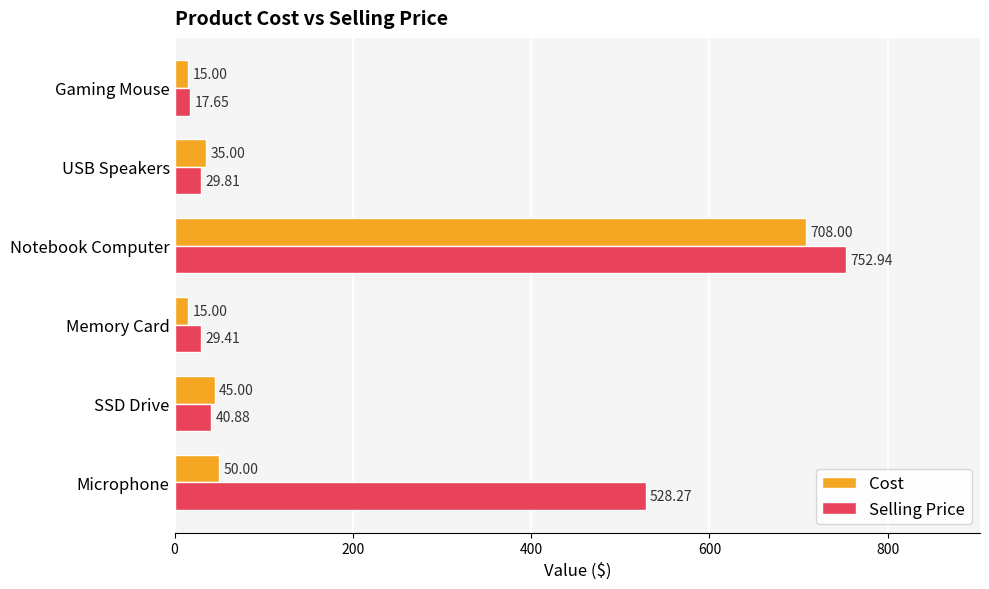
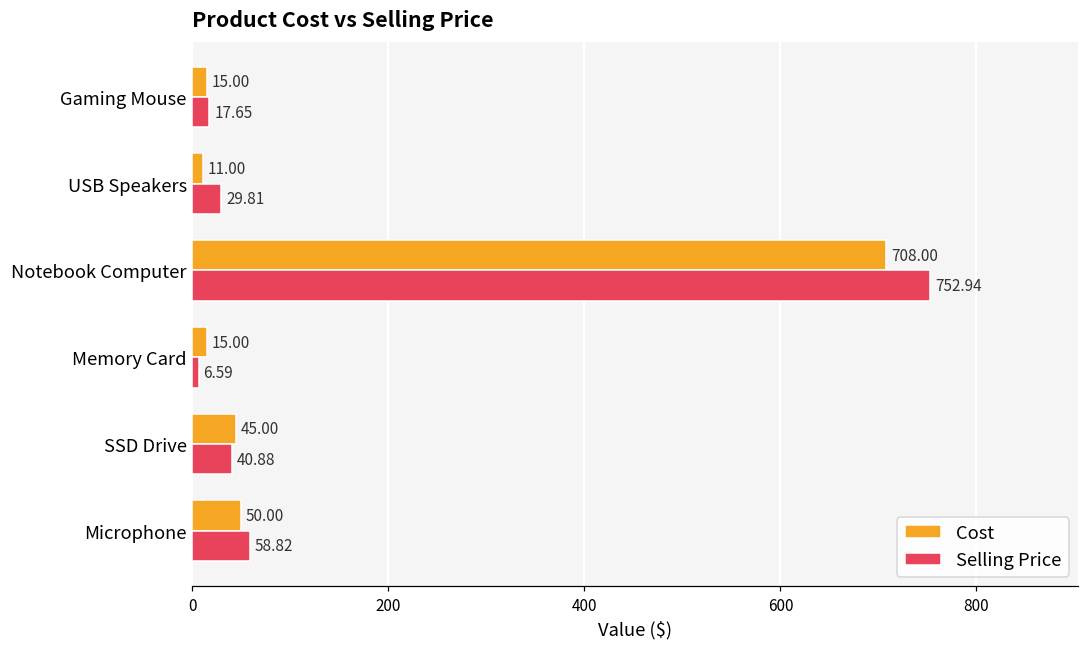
Cost, USB Speakers: 35.00 -> 11.00
Selling Price, Memory Card: 29.41 -> 6.59
Selling Price, Microphone: 528.27 -> 58.82
